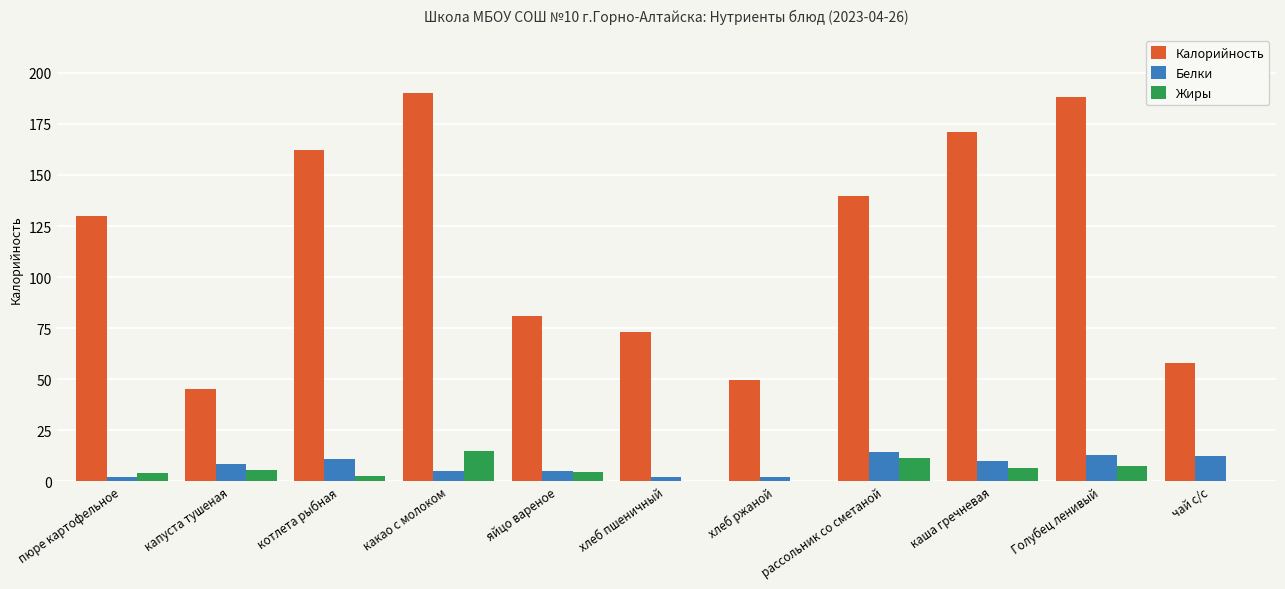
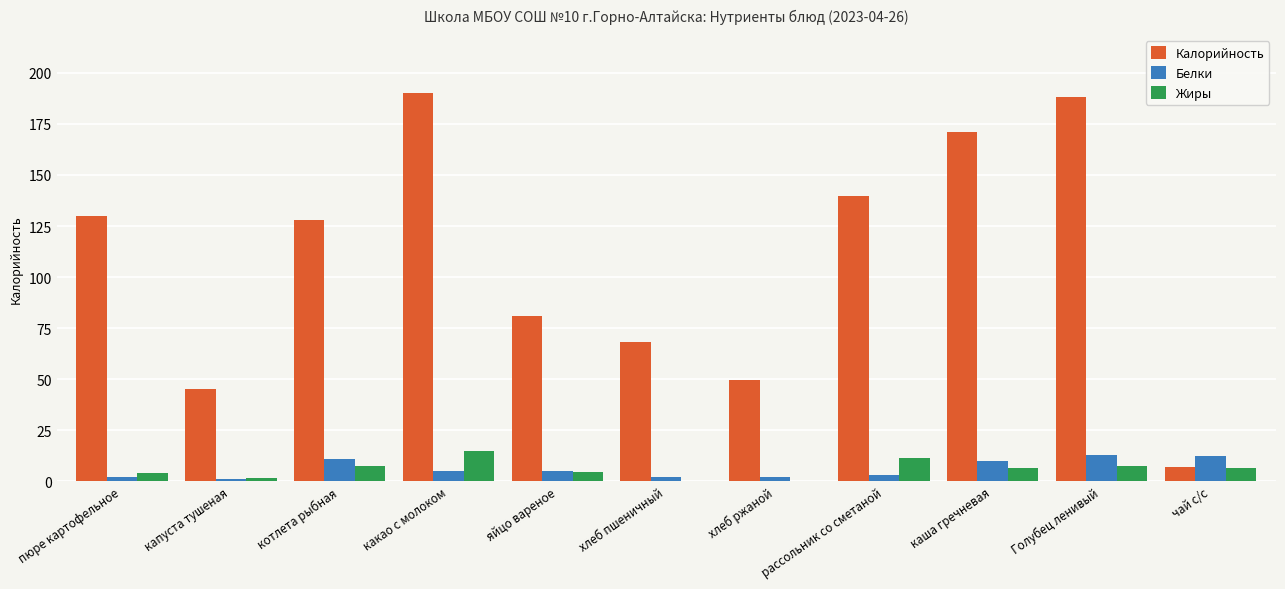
Белки, капуста тушеная: 8 -> 1
Жиры, капуста тушеная: 6 -> 1
Калорийность, котлета рыбная: 162 -> 128
Жиры, котлета рыбная: 3 -> 7
Калорийность, хлеб пшеничный: 73 -> 68
Белки, рассольник со сметаной: 15 -> 3
Калорийность, чай с/с: 58 -> 7
Жиры, чай с/с: 0 -> 7
